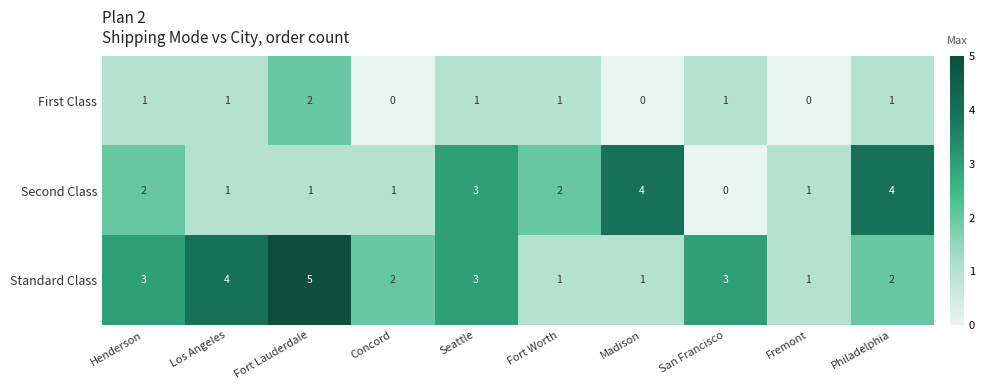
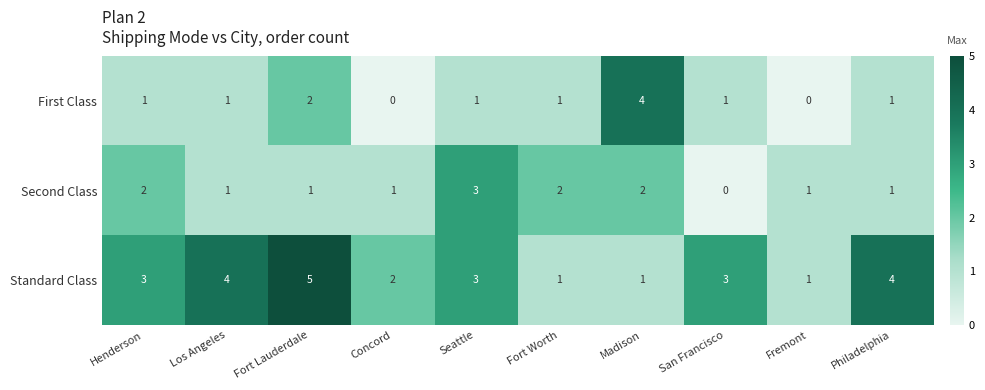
First Class, Madison: 0 -> 4
Second Class, Madison: 4 -> 2
Second Class, Philadelphia: 4 -> 1
Standard Class, Philadelphia: 2 -> 4
